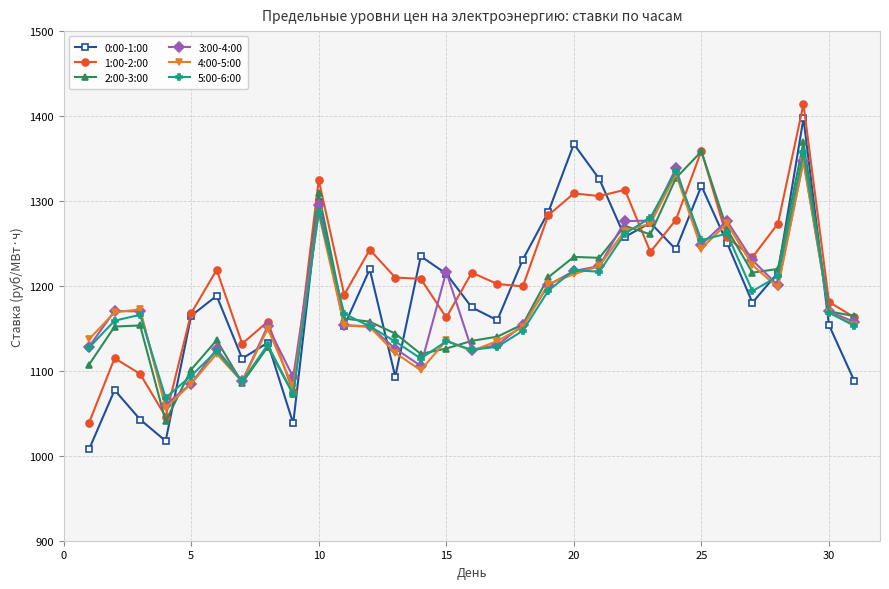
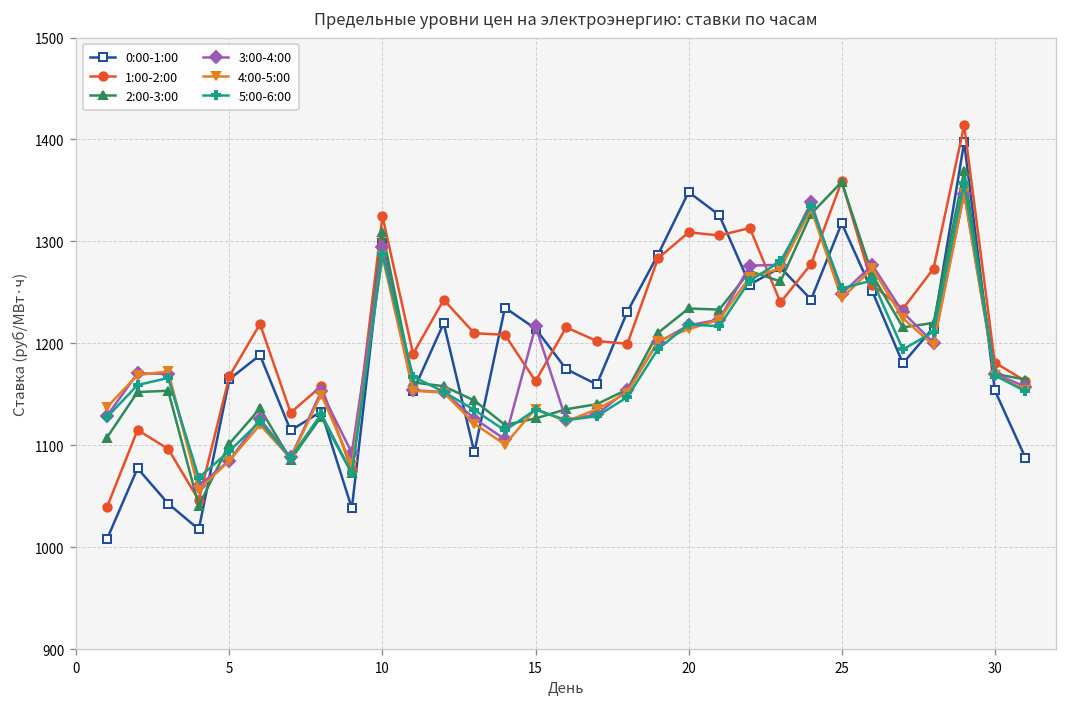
0:00-1:00, 20: 1370 -> 1350
